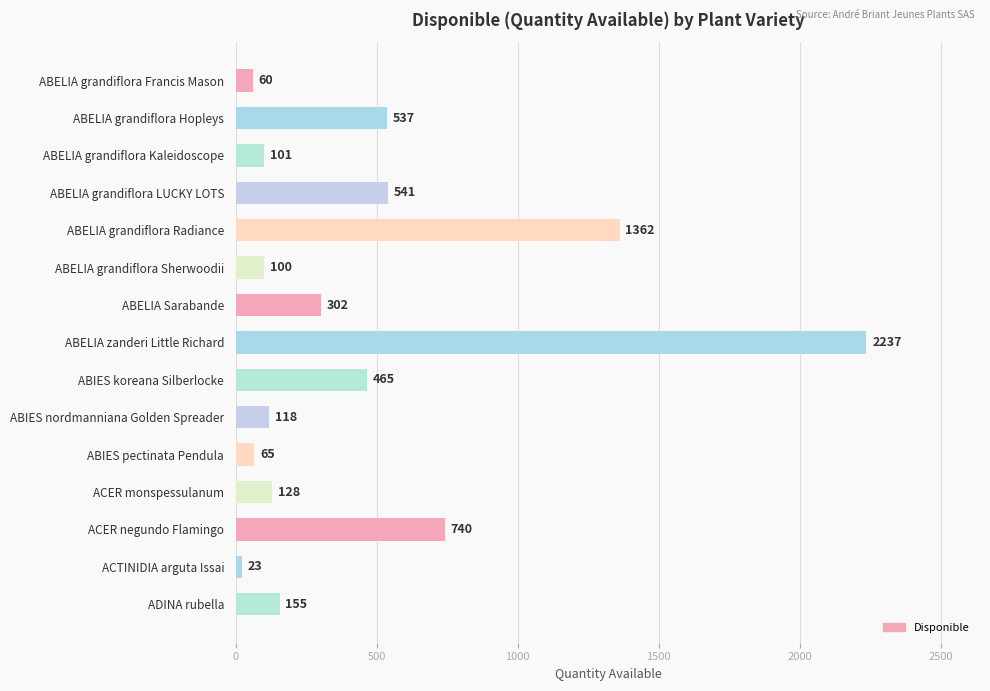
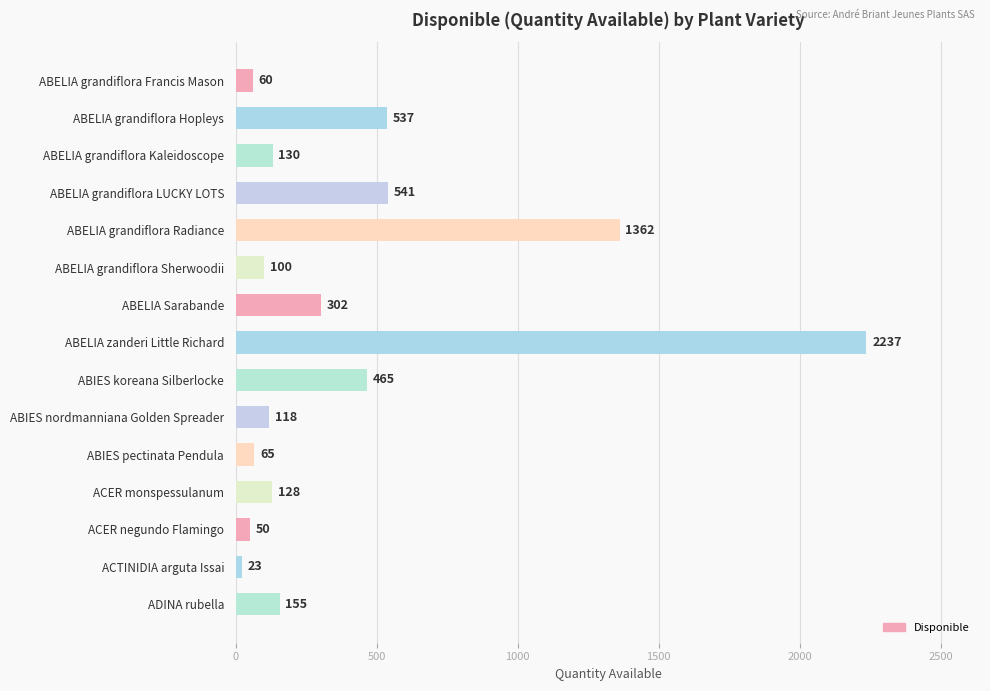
ABELIA grandiflora Kaleidoscope: 101 -> 130
ACER negundo Flamingo: 740 -> 50
